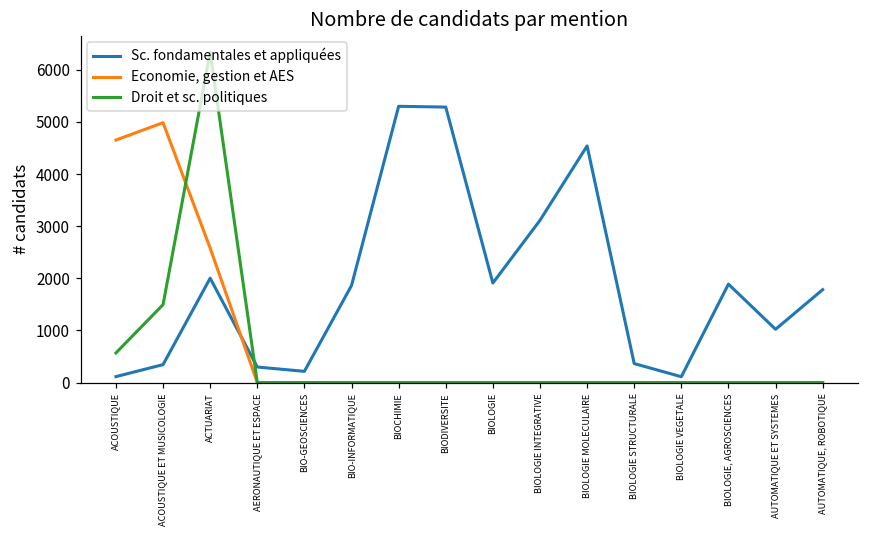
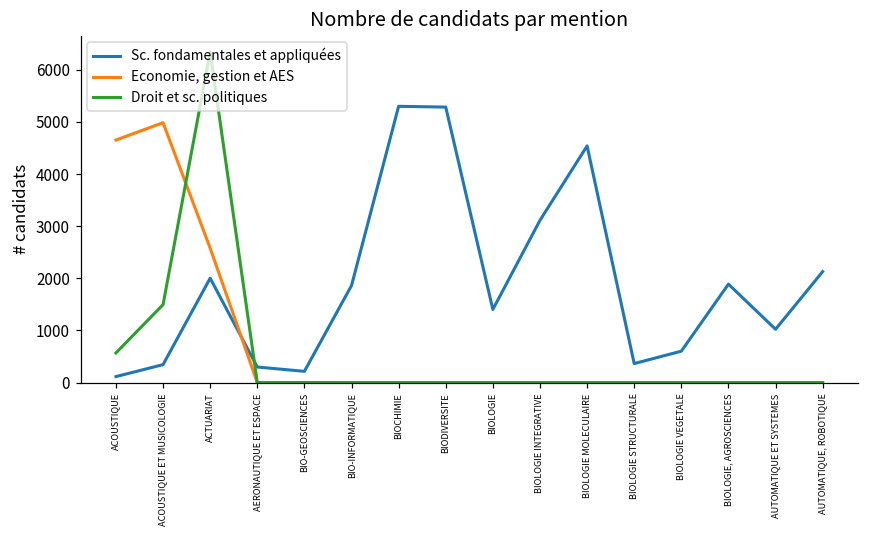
Sc. fondamentales et appliquées, BIOLOGIE: 1900 -> 1400
Sc. fondamentales et appliquées, BIOLOGIE VEGETALE: 100 -> 600
Sc. fondamentales et appliquées, AUTOMATIQUE, ROBOTIQUE: 1800 -> 2100
